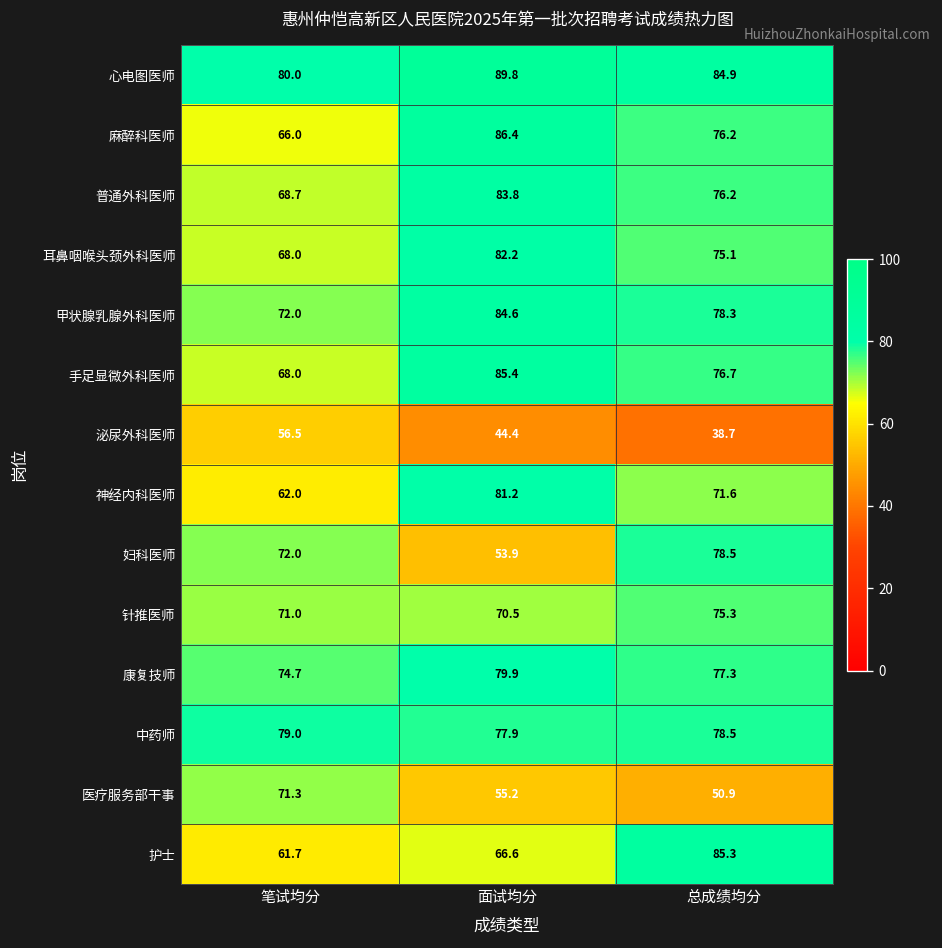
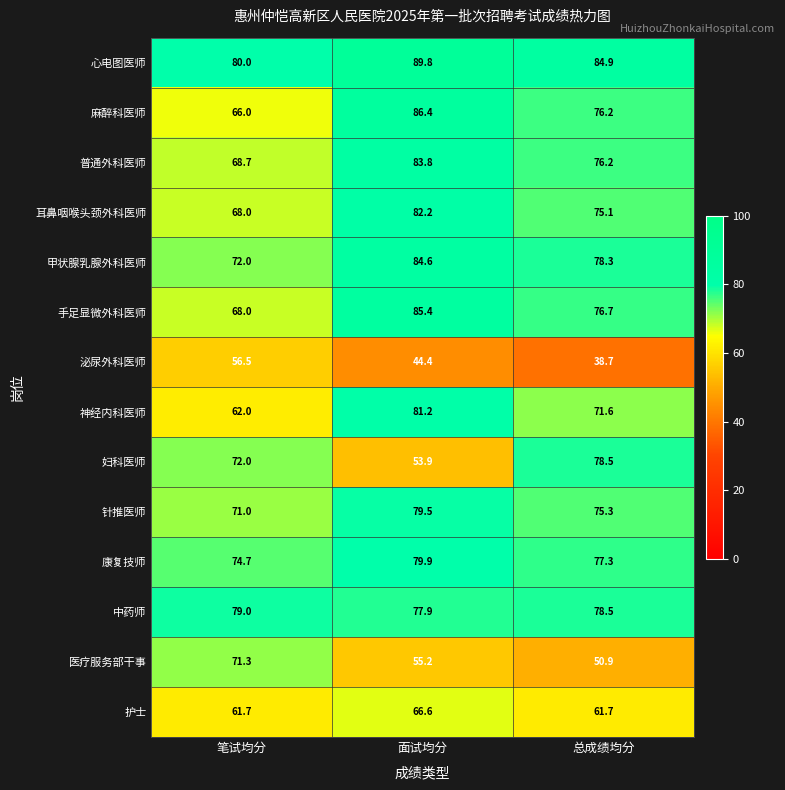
针推医师, 面试均分: 70.5 -> 79.5
护士, 总成绩均分: 85.3 -> 61.7
